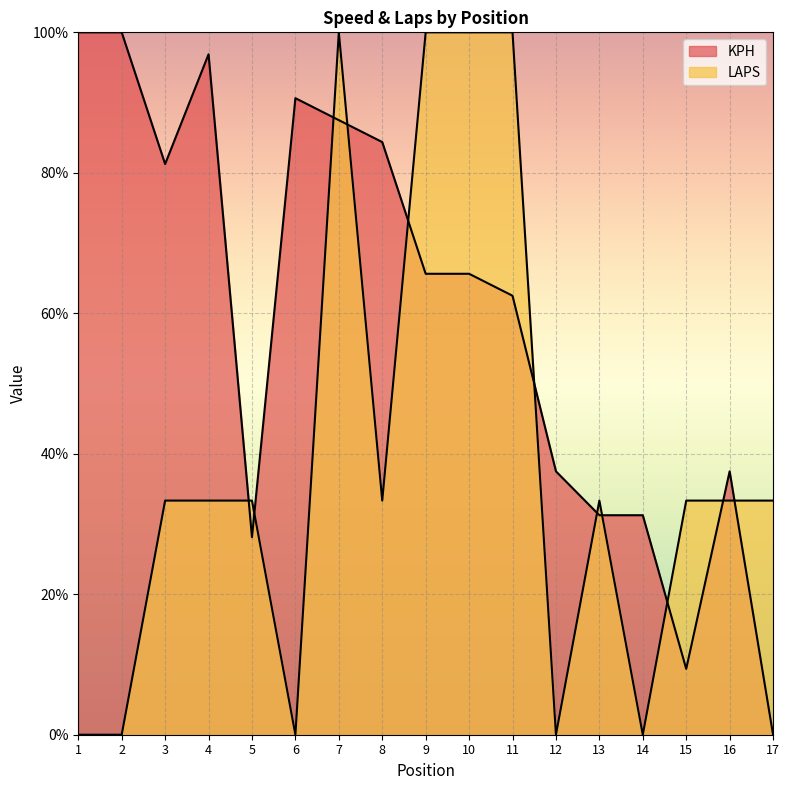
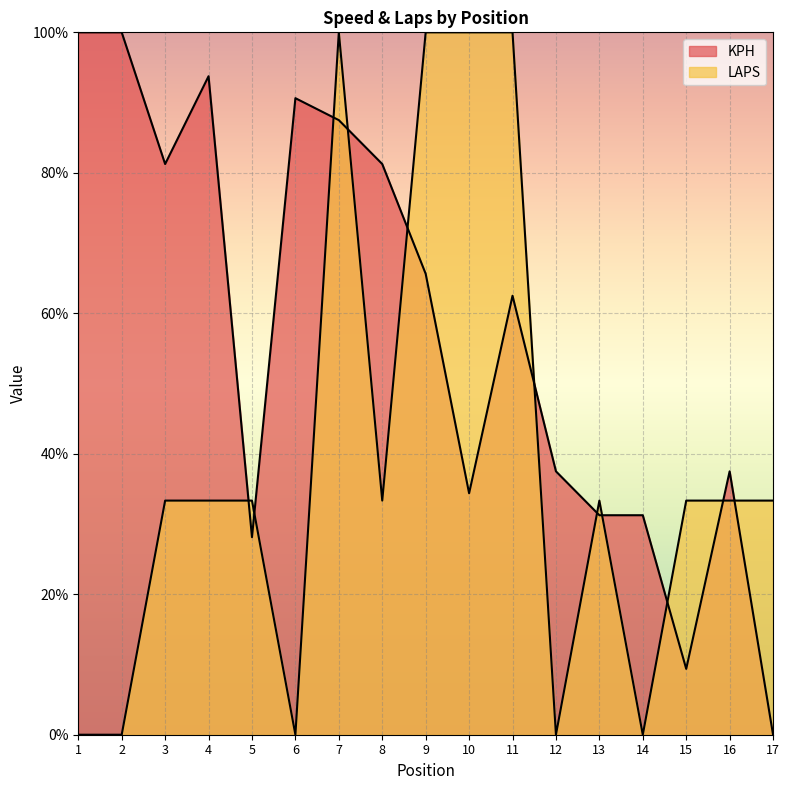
KPH, 4: 97% -> 94%
KPH, 8: 84% -> 81%
KPH, 10: 66% -> 34%
